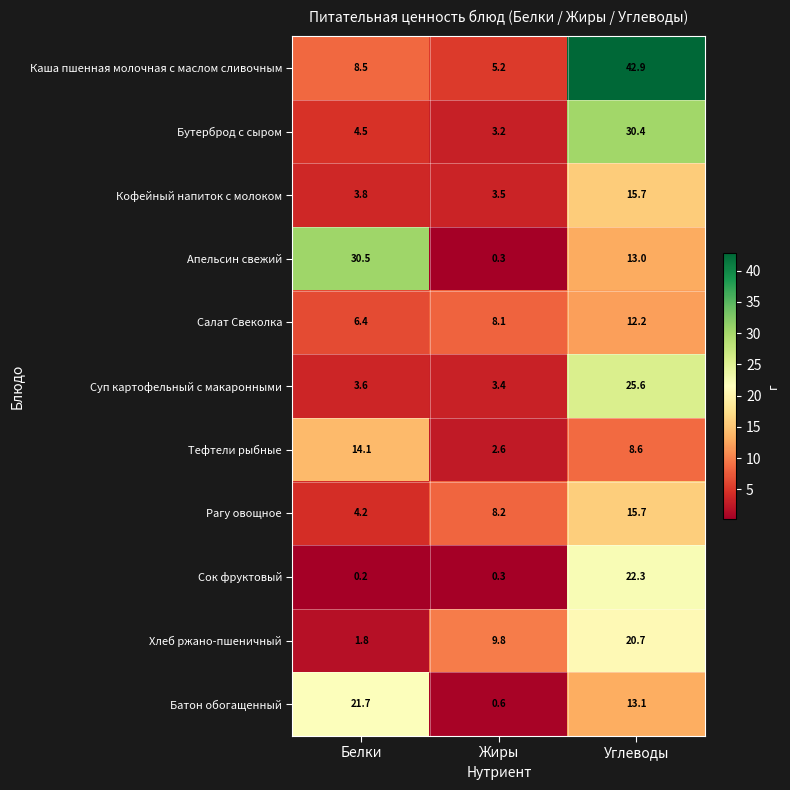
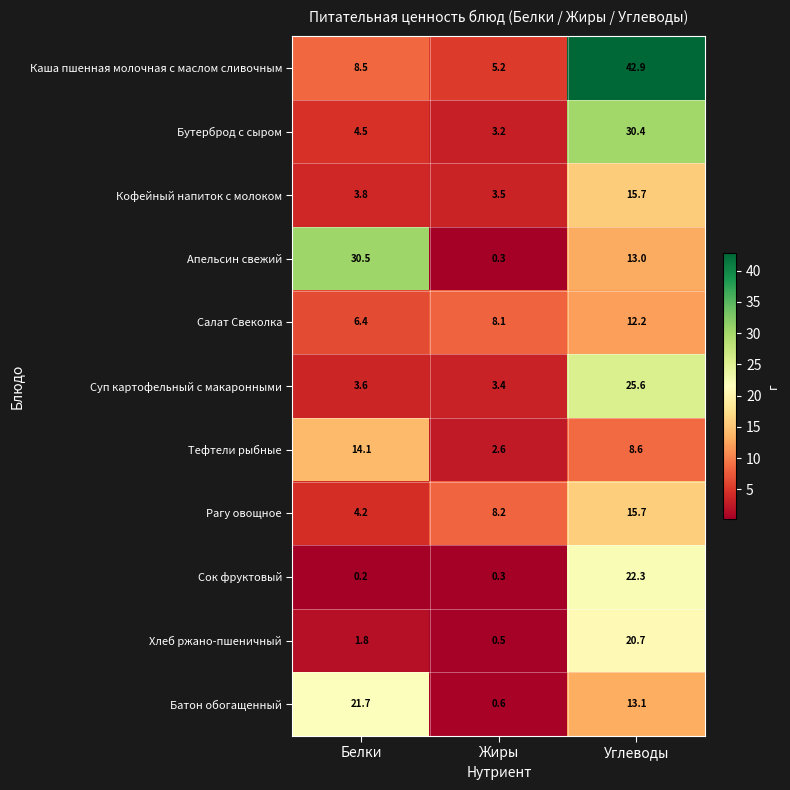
Хлеб ржано-пшеничный, Жиры: 9.8 -> 0.5
